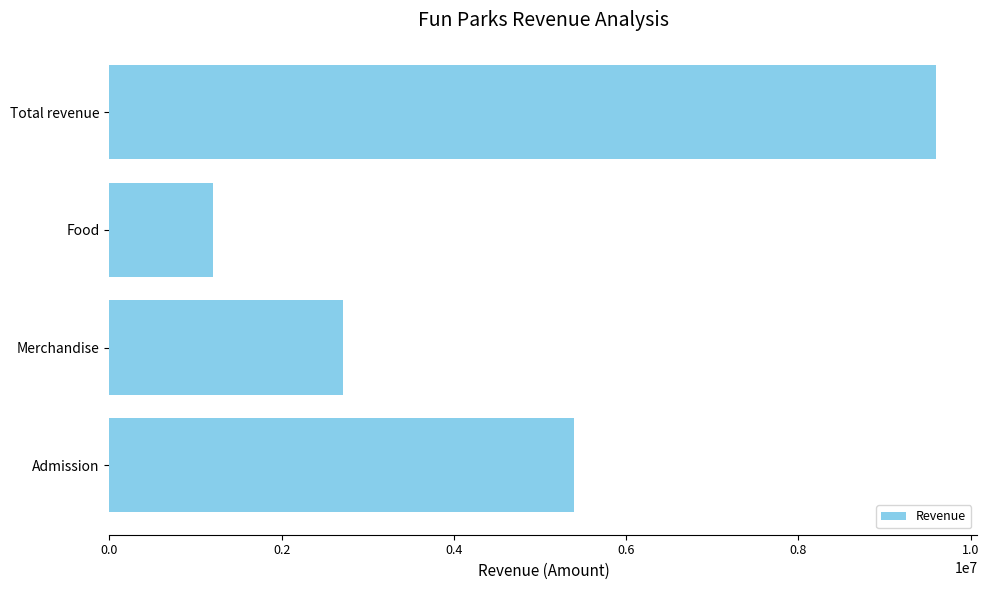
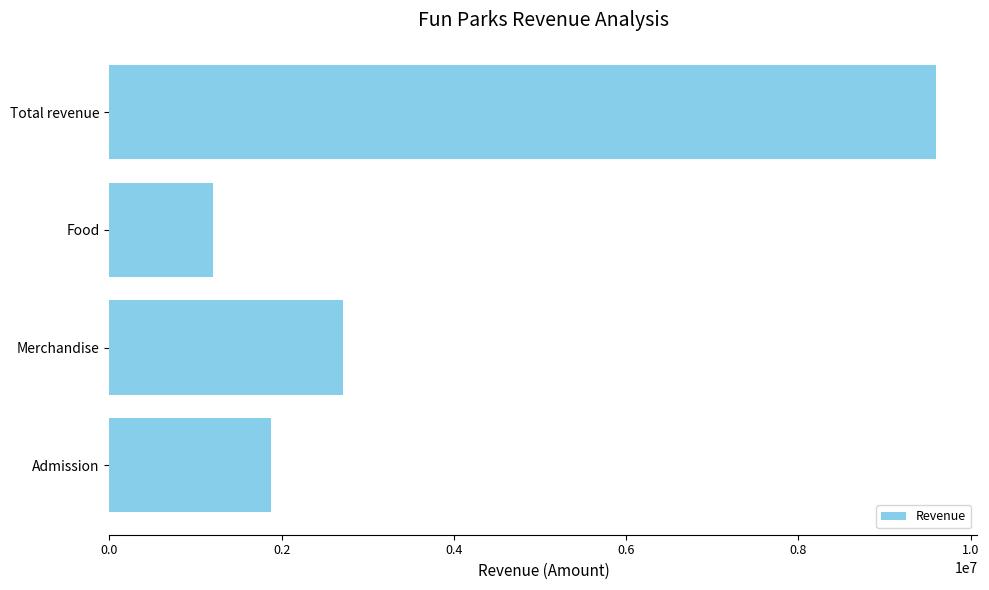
Admission: 5400000 -> 1900000
